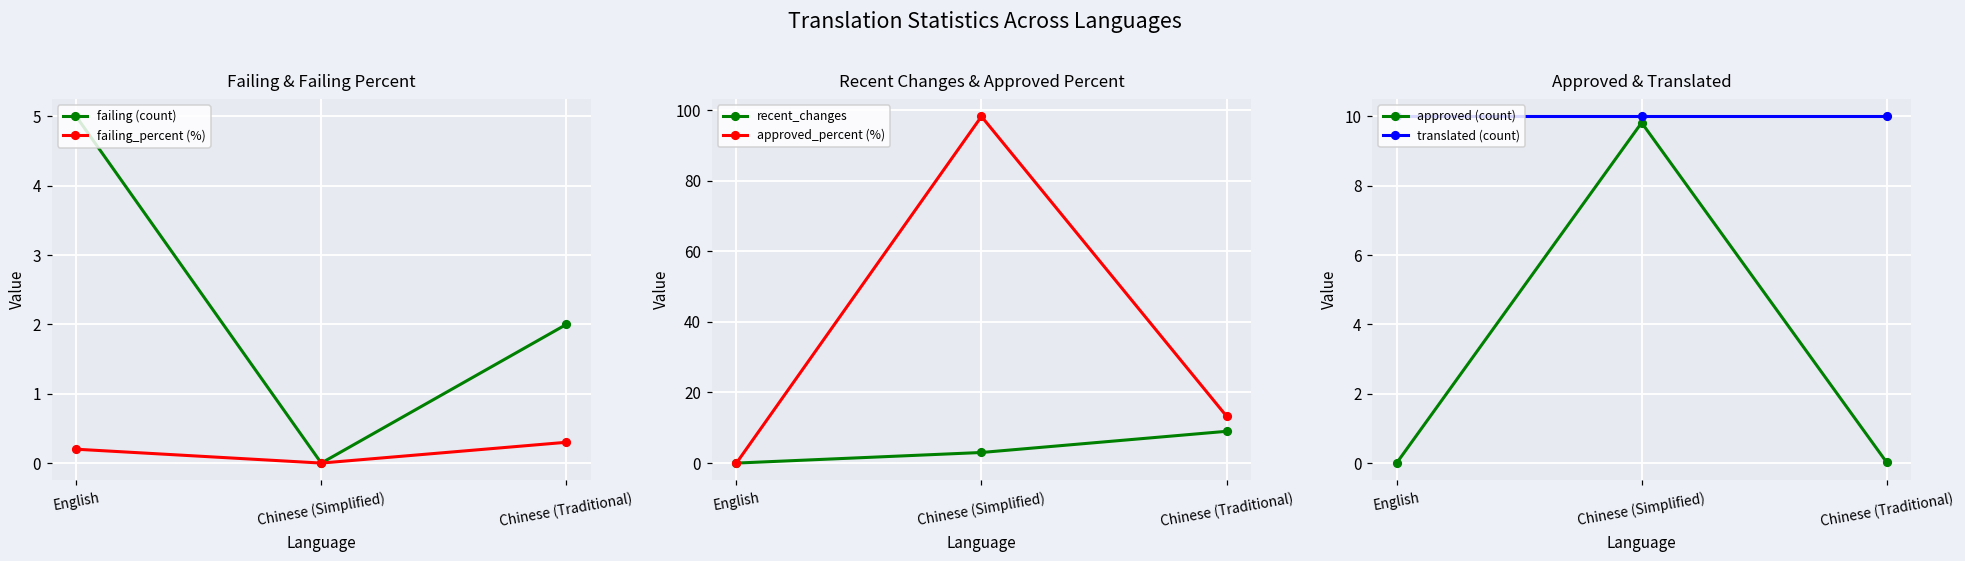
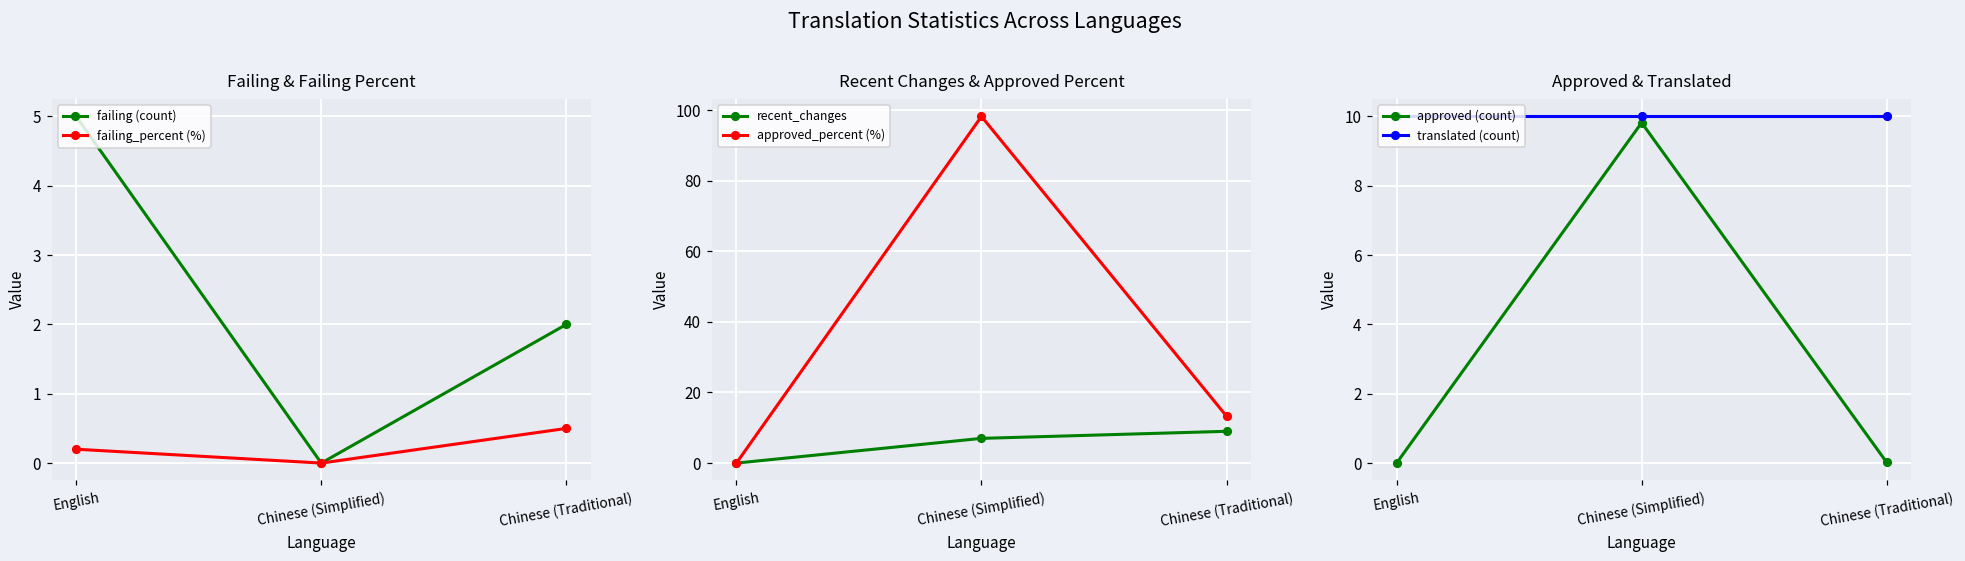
Failing & Failing Percent, failing_percent (%), Chinese (Traditional): 0.3 -> 0.5
Recent Changes & Approved Percent, recent_changes, Chinese (Simplified): 3 -> 7
